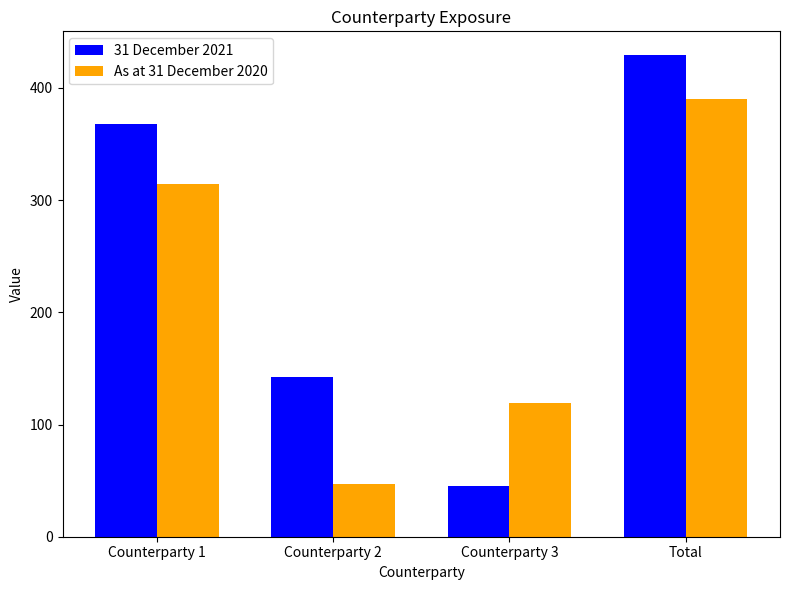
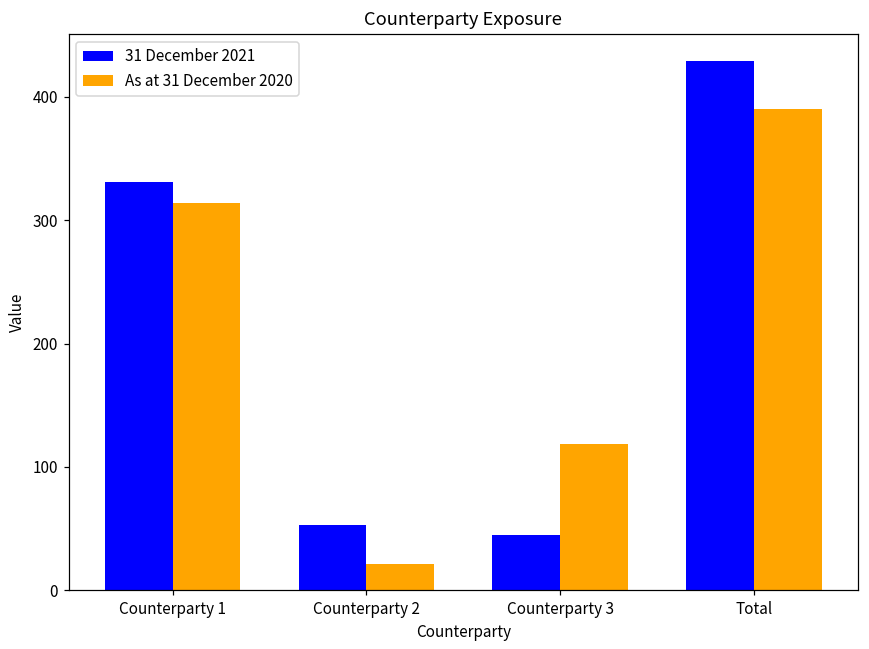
31 December 2021, Counterparty 1: 368 -> 331
31 December 2021, Counterparty 2: 142 -> 53
As at 31 December 2020, Counterparty 2: 47 -> 21
